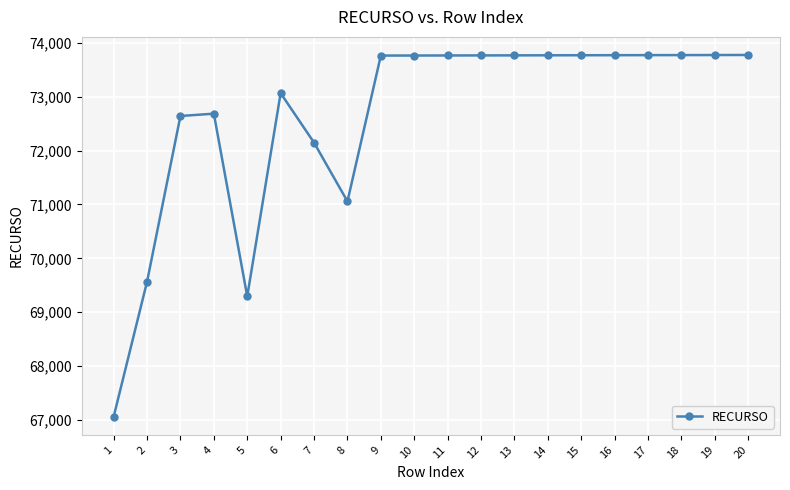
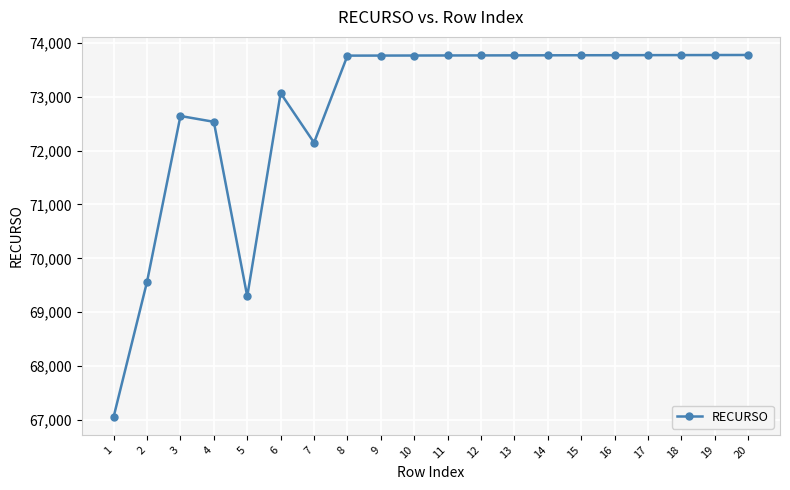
4: 72,700 -> 72,500
8: 71,100 -> 73,800
